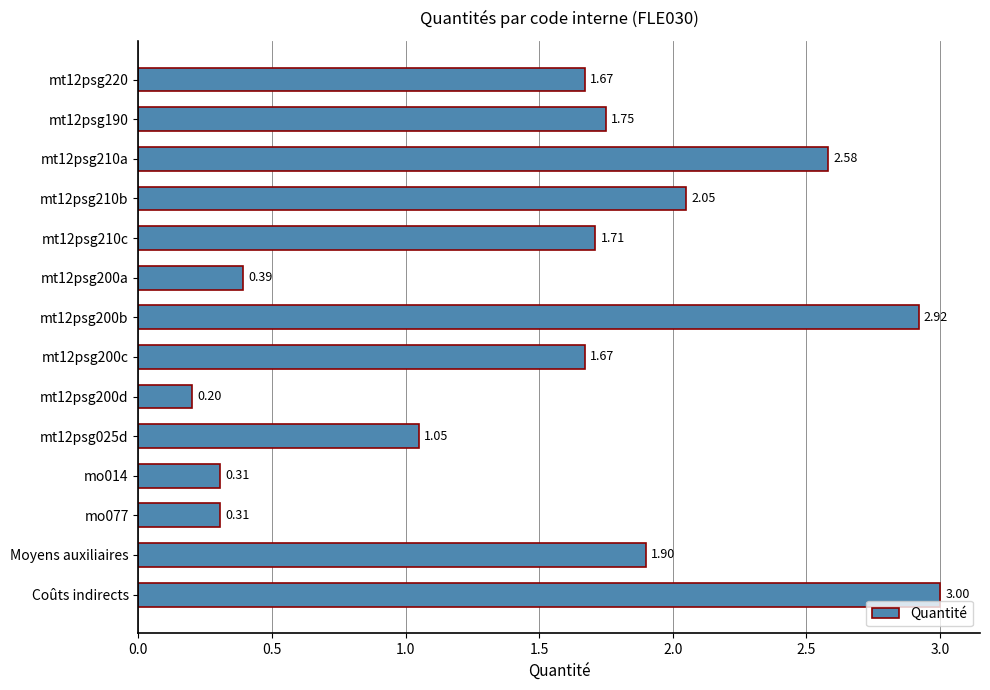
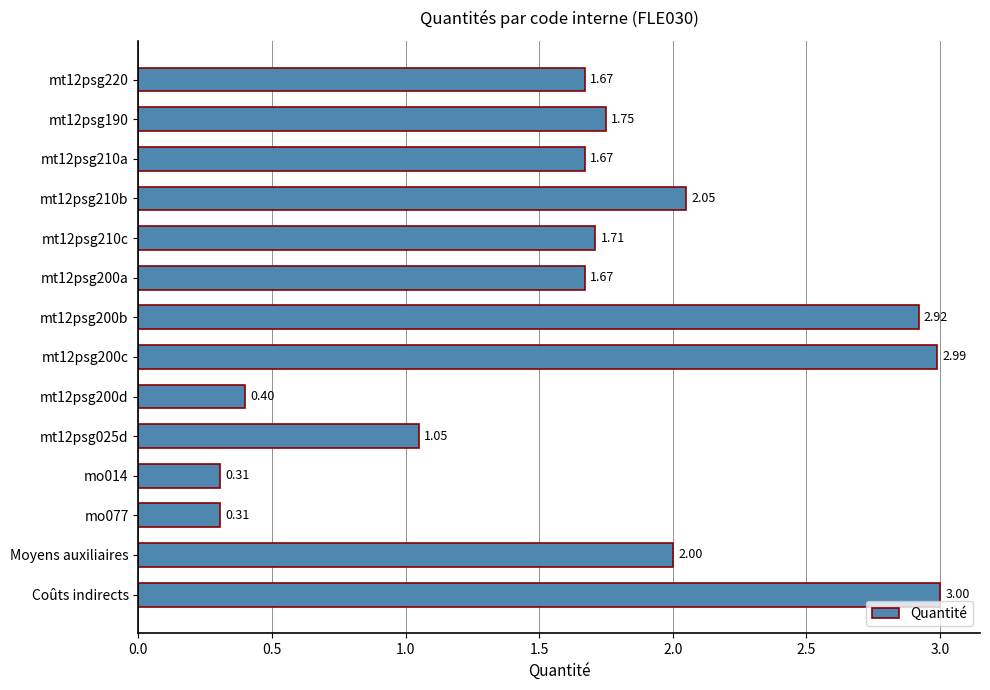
mt12psg210a: 2.58 -> 1.67
mt12psg200a: 0.39 -> 1.67
mt12psg200c: 1.67 -> 2.99
mt12psg200d: 0.20 -> 0.40
Moyens auxiliaires: 1.90 -> 2.00
